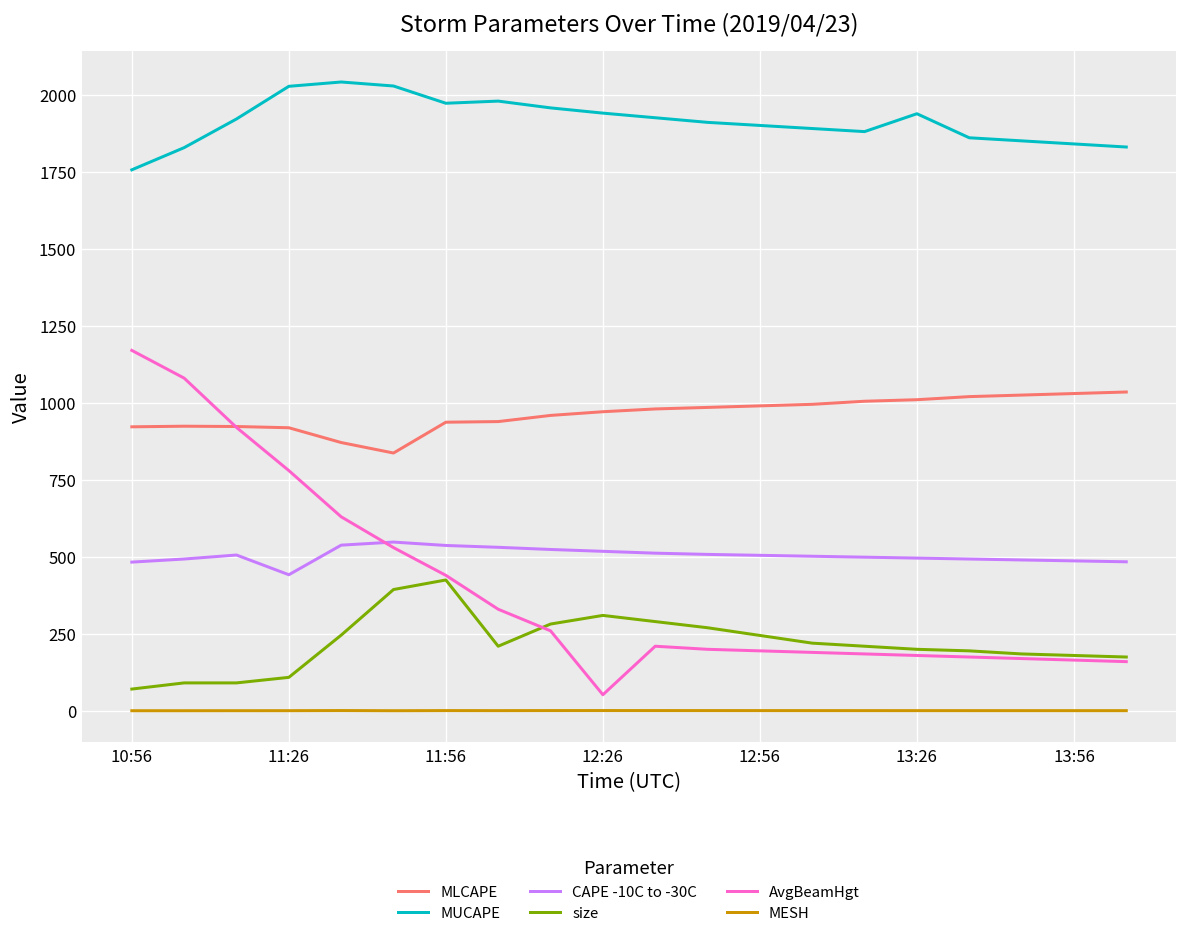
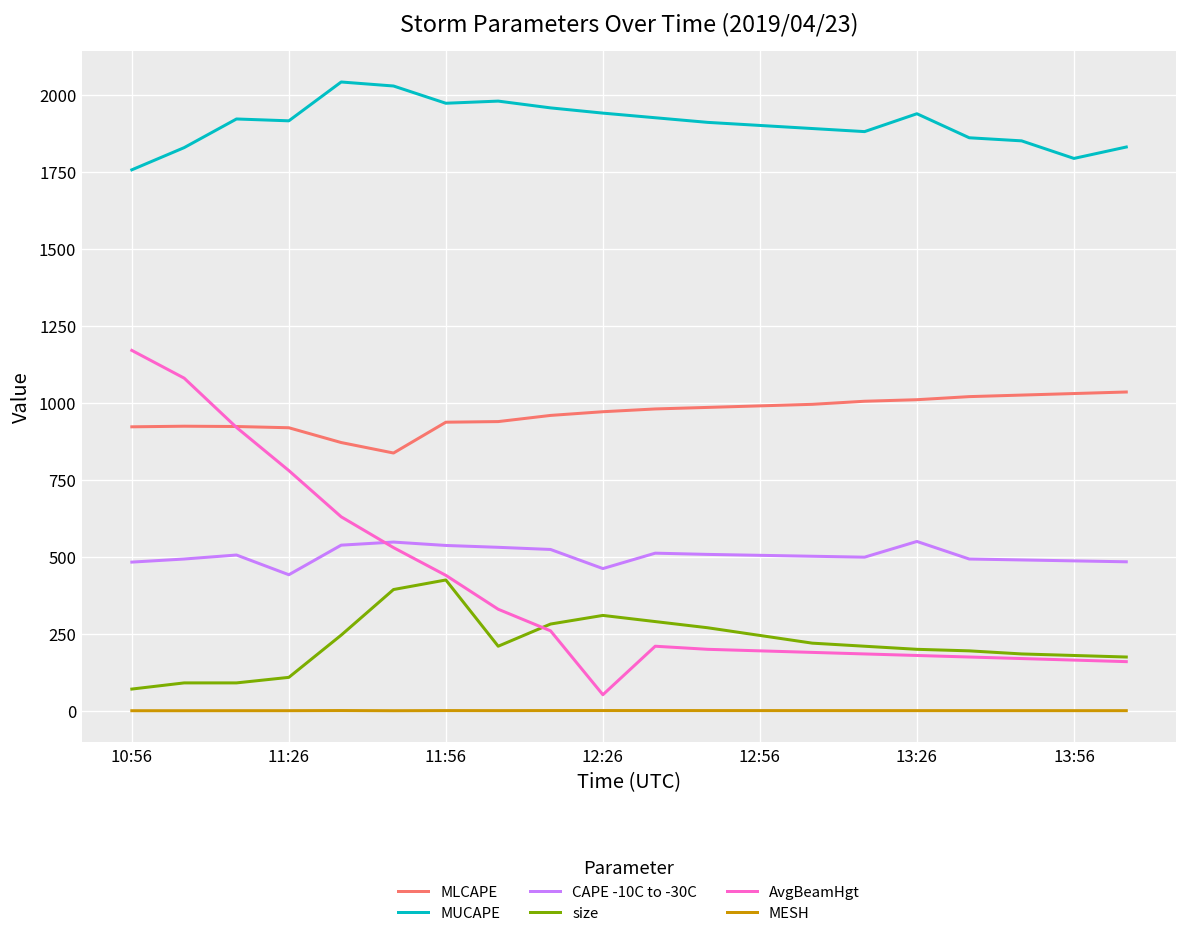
MUCAPE, 11:26: 2030 -> 1920
CAPE -10C to -30C, 12:26: 520 -> 460
CAPE -10C to -30C, 13:26: 500 -> 550
MUCAPE, 13:56: 1840 -> 1790
